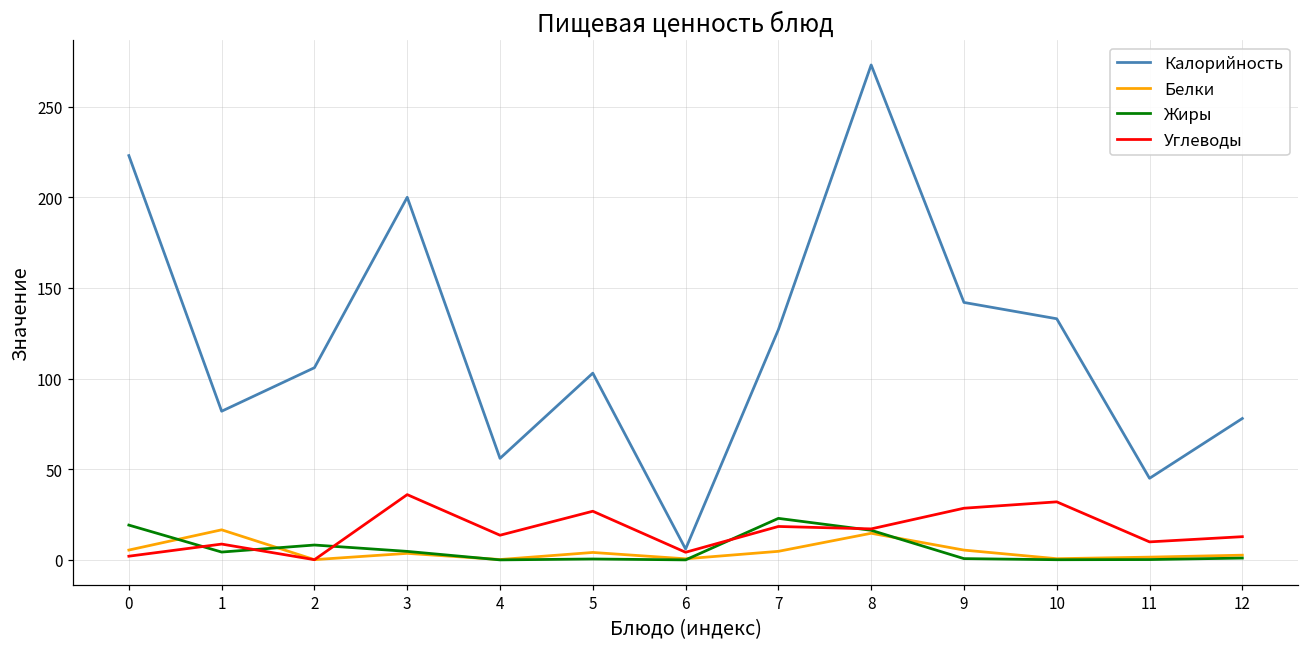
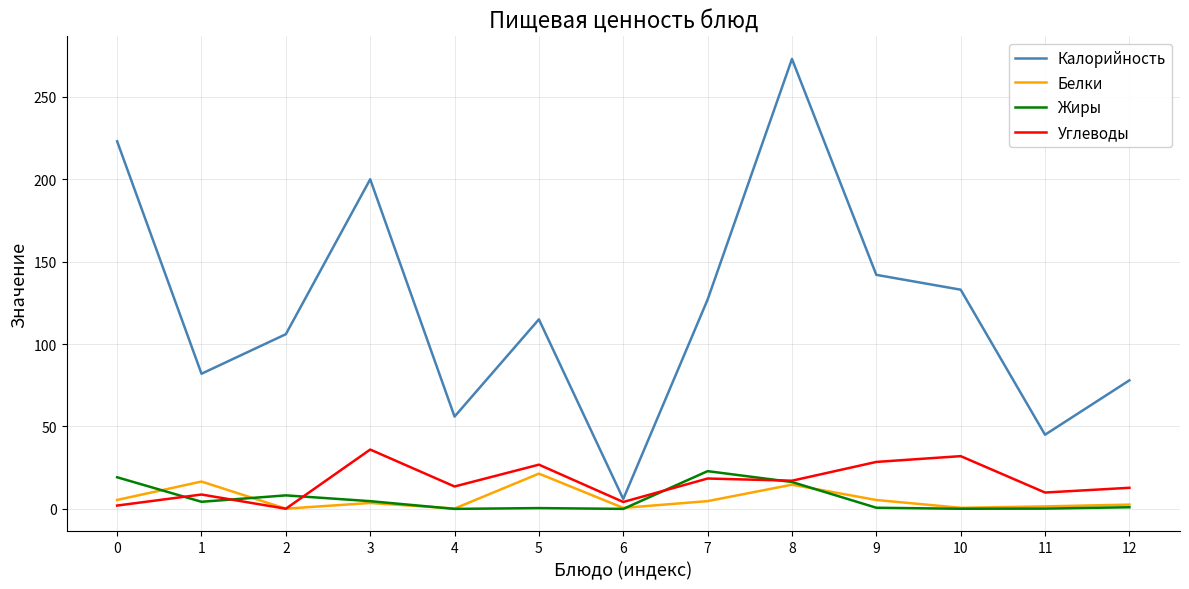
Калорийность, 5: 103 -> 115
Белки, 5: 4 -> 21
